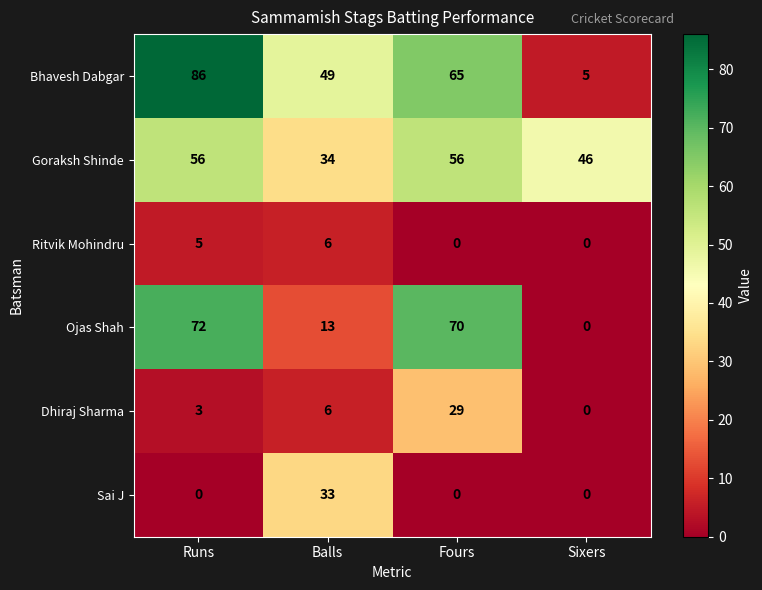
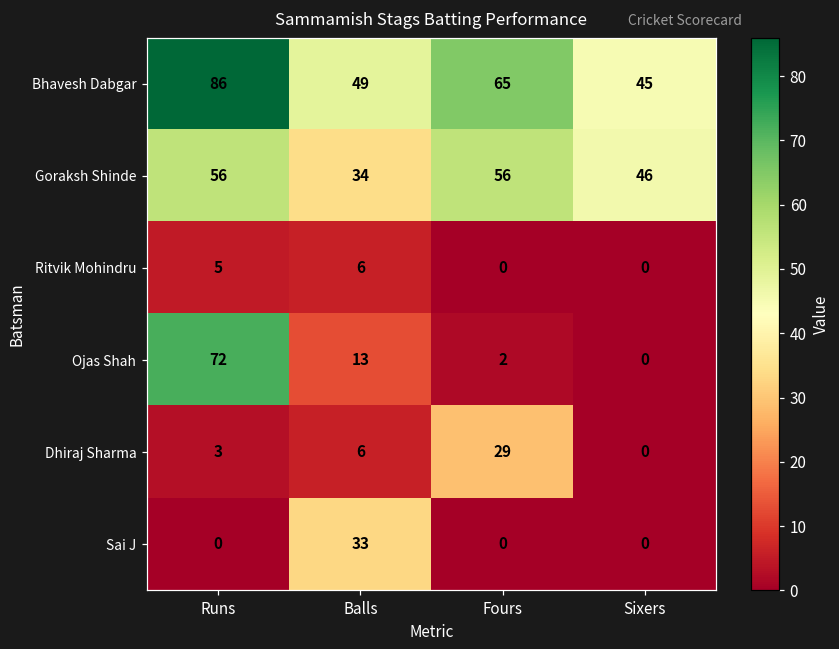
Bhavesh Dabgar, Sixers: 5 -> 45
Ojas Shah, Fours: 70 -> 2
